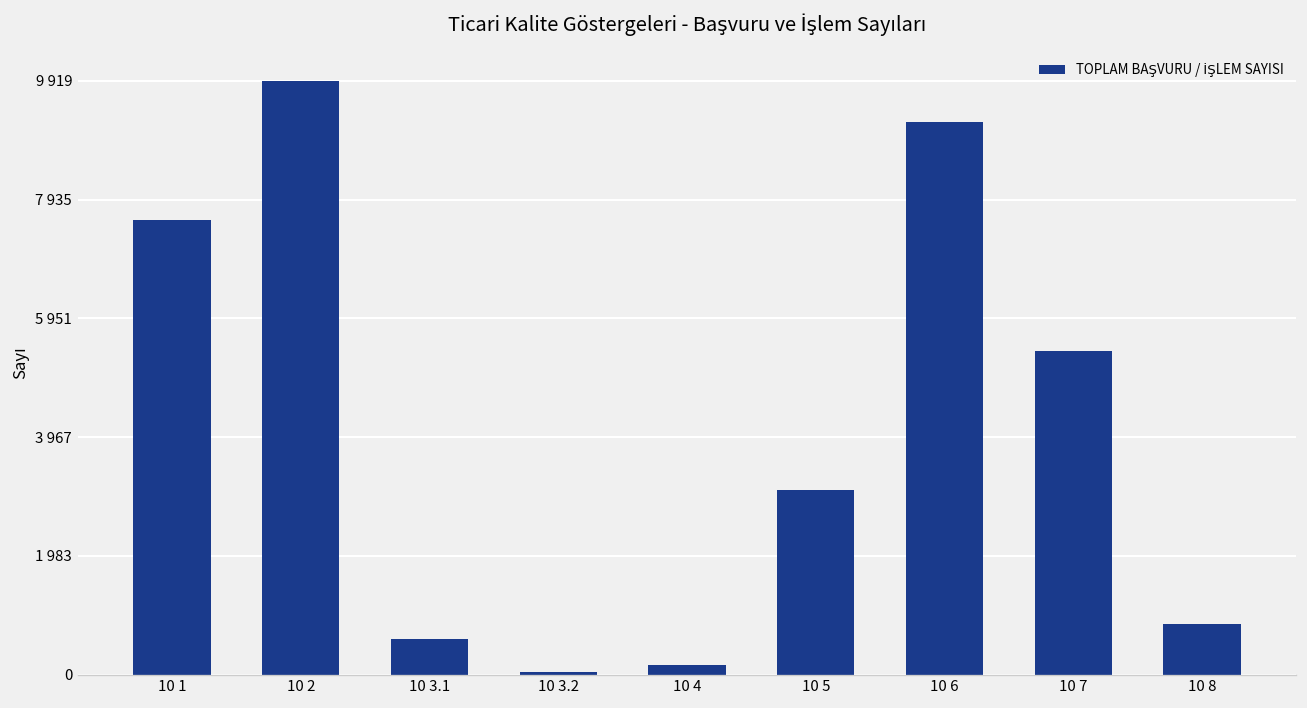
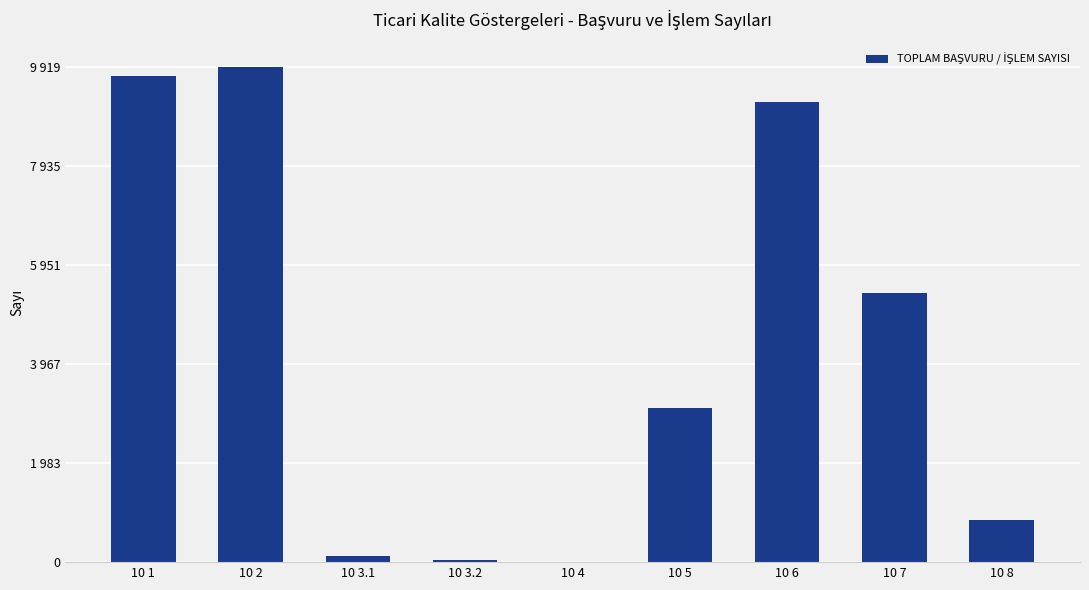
10 1: 7600 -> 9800
10 3.1: 600 -> 100
10 4: 200 -> 0
